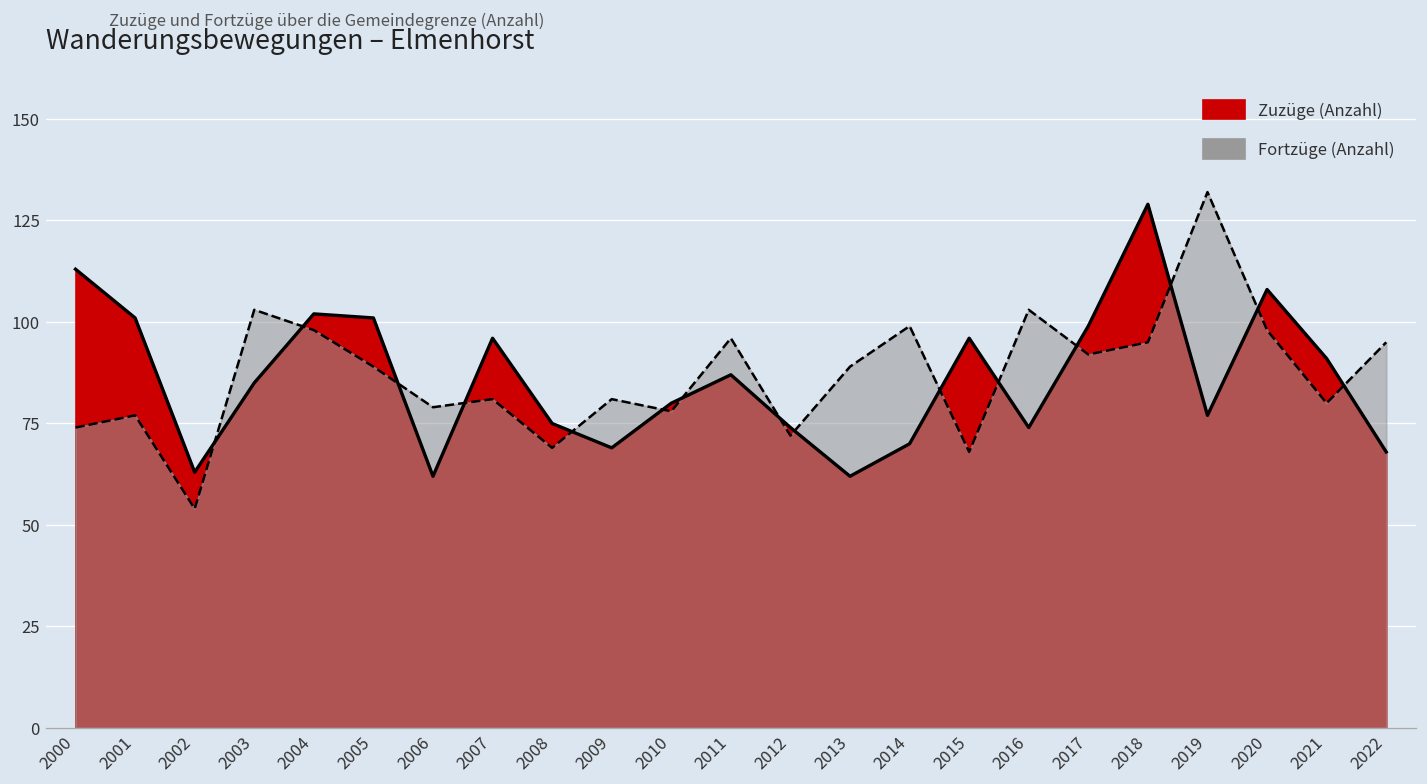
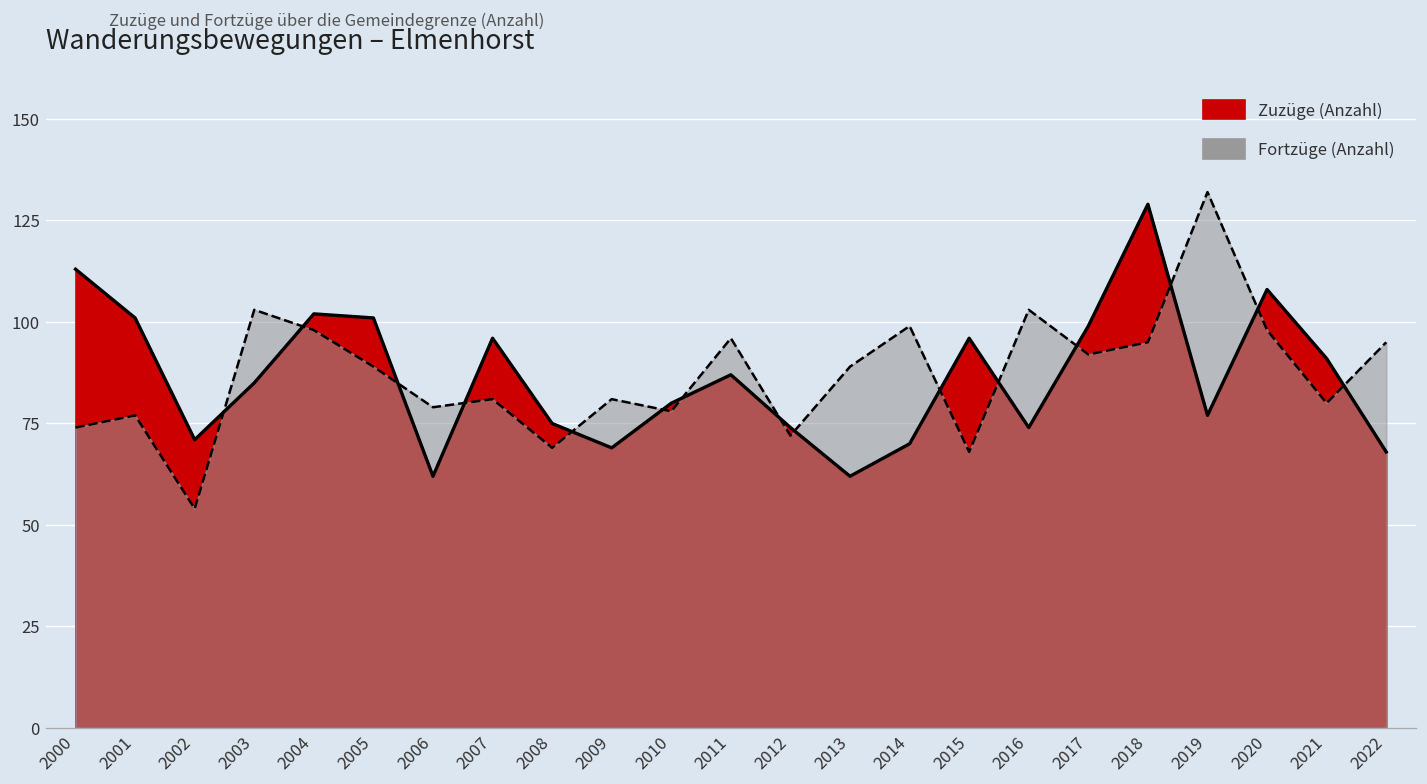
Zuzüge (Anzahl), 2002: 63 -> 71
